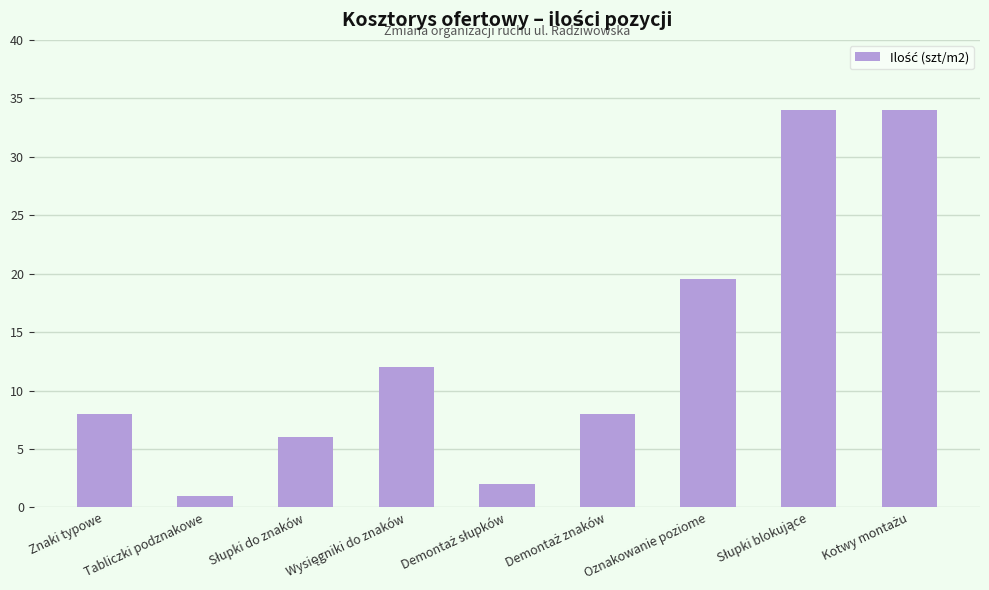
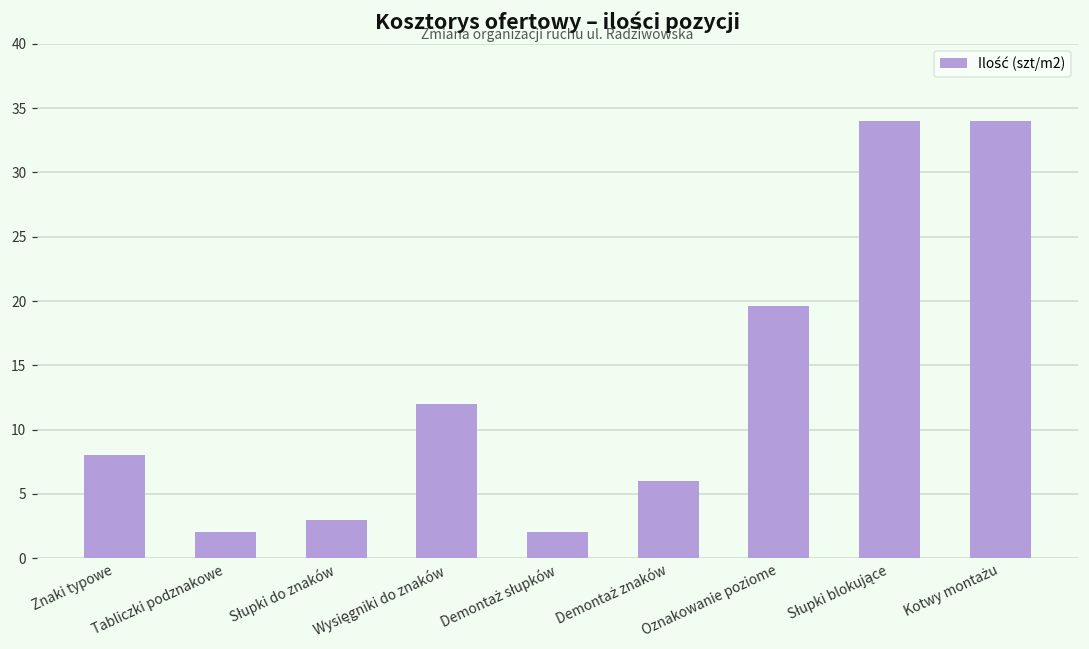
Tabliczki podznakowe: 1 -> 2
Słupki do znaków: 6 -> 3
Demontaż znaków: 8 -> 6
